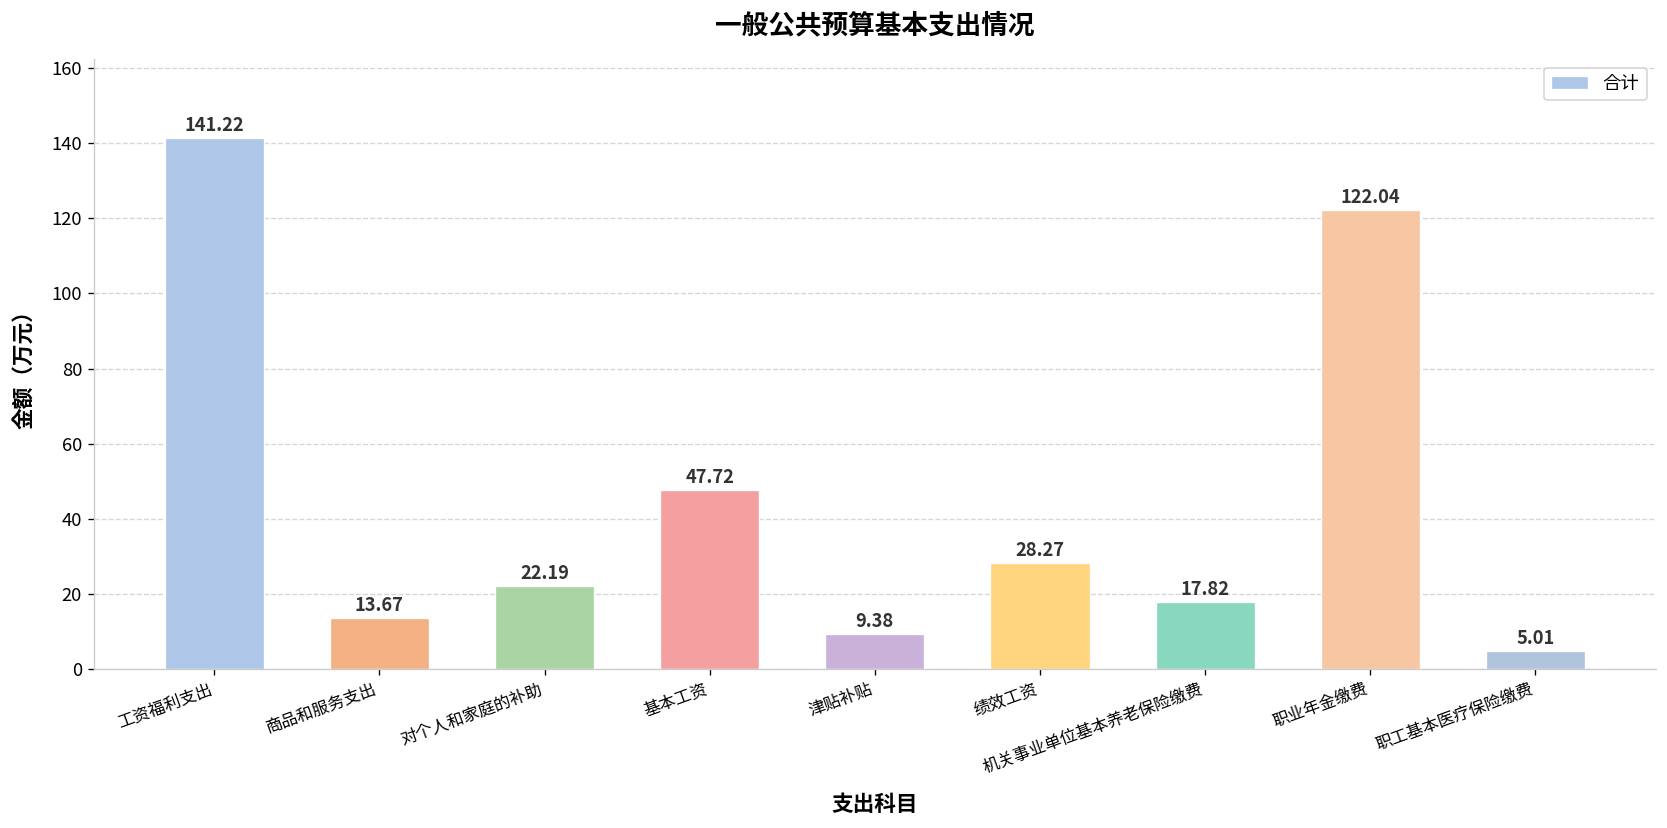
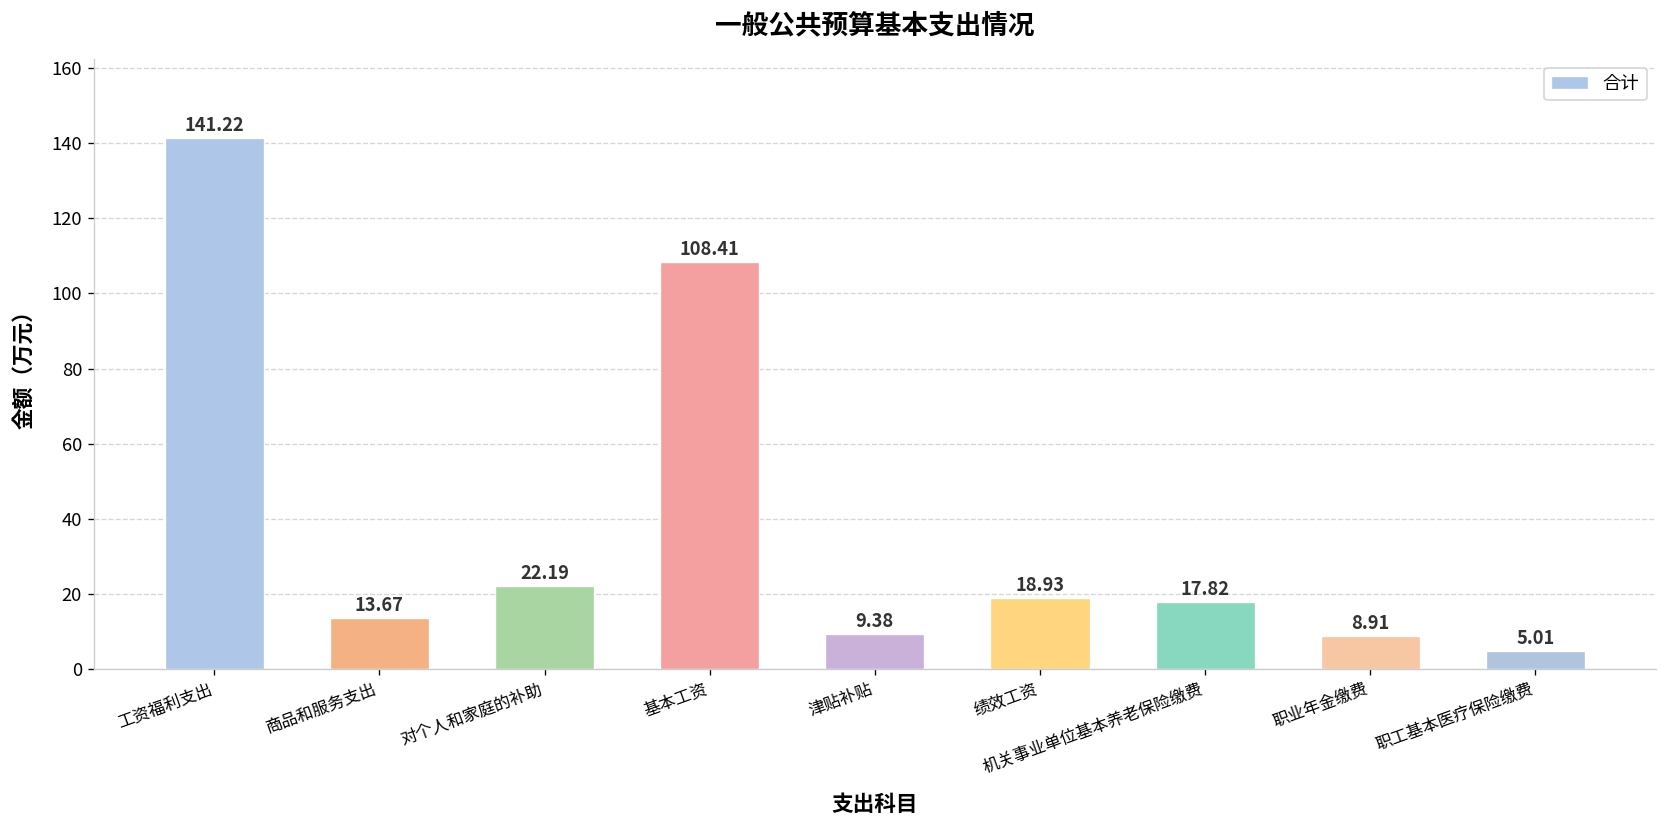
基本工资: 47.72 -> 108.41
绩效工资: 28.27 -> 18.93
职业年金缴费: 122.04 -> 8.91
